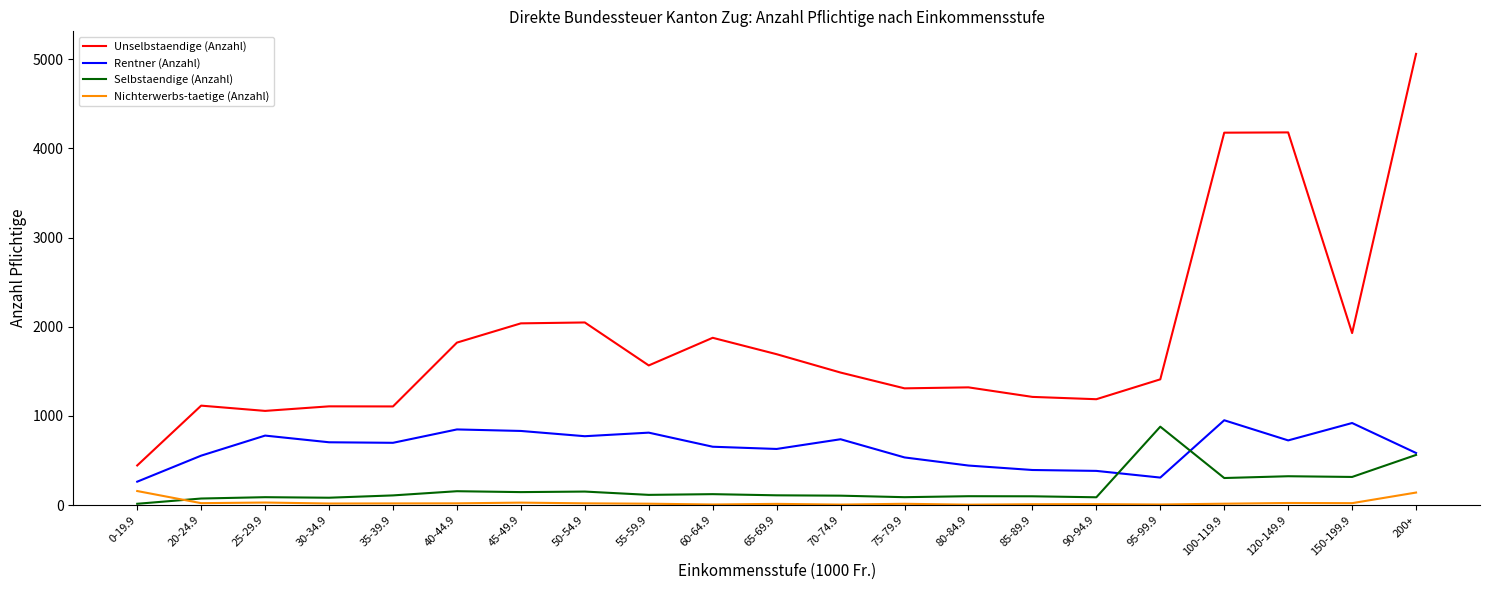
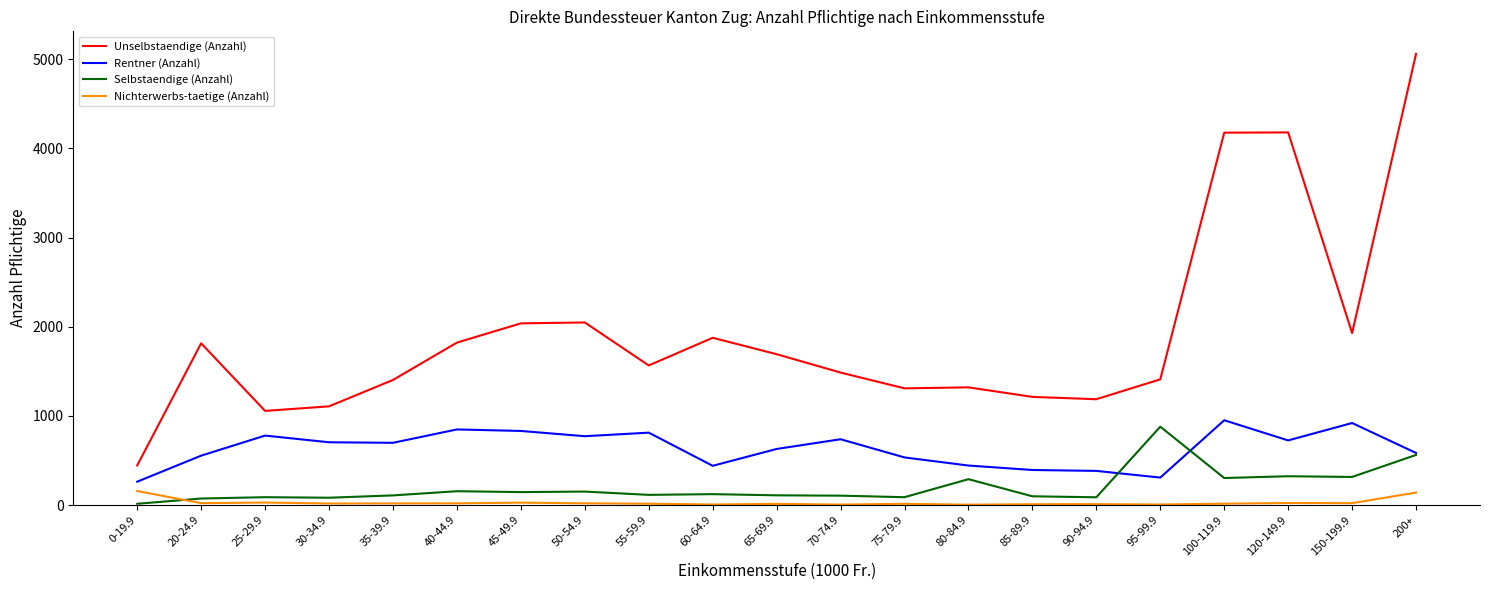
Unselbstaendige (Anzahl), 20-24.9: 1100 -> 1800
Unselbstaendige (Anzahl), 35-39.9: 1100 -> 1400
Rentner (Anzahl), 60-64.9: 700 -> 400
Selbstaendige (Anzahl), 80-84.9: 100 -> 300
